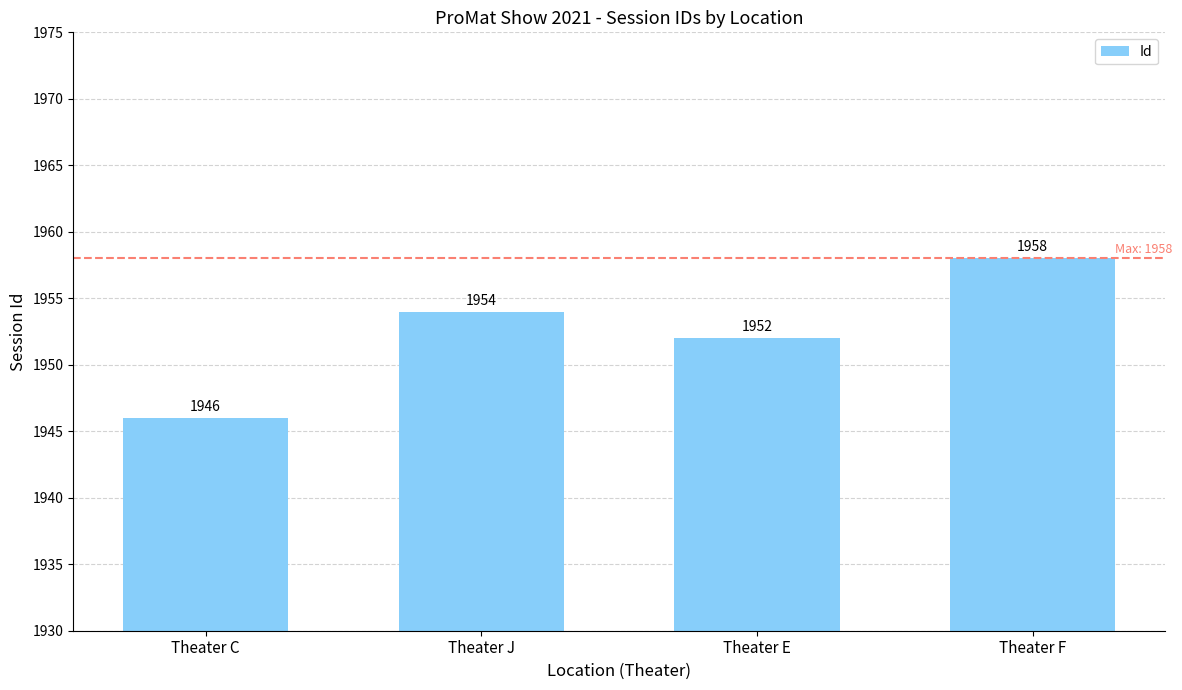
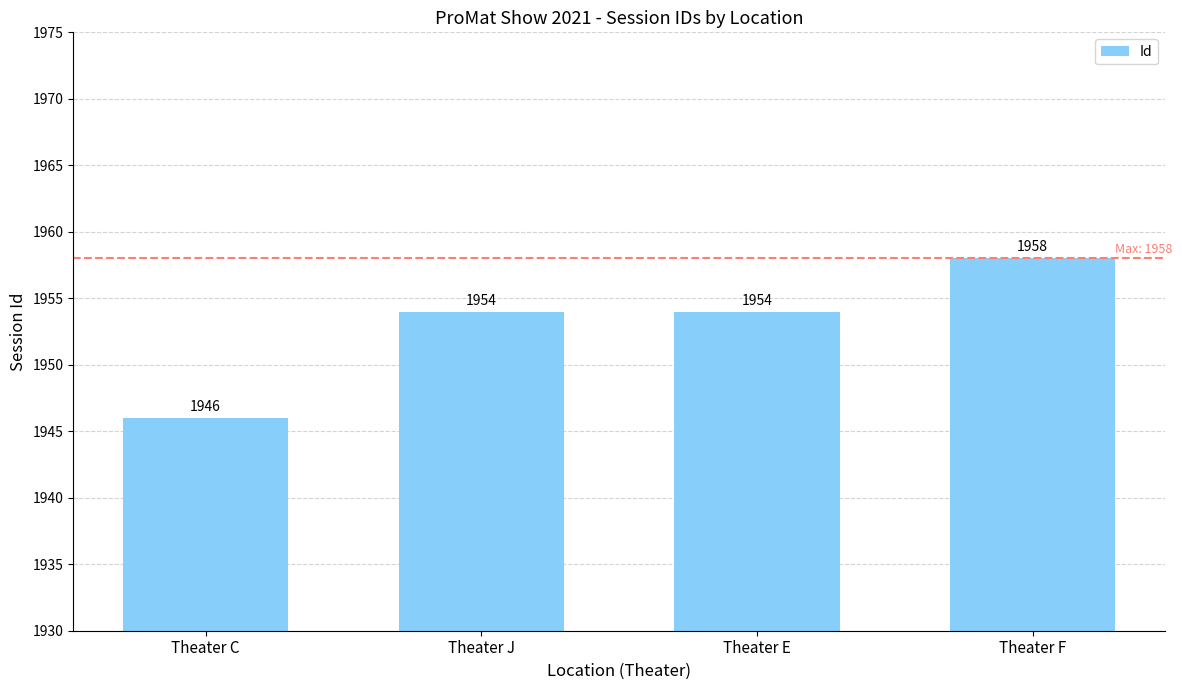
Theater E: 1952 -> 1954
